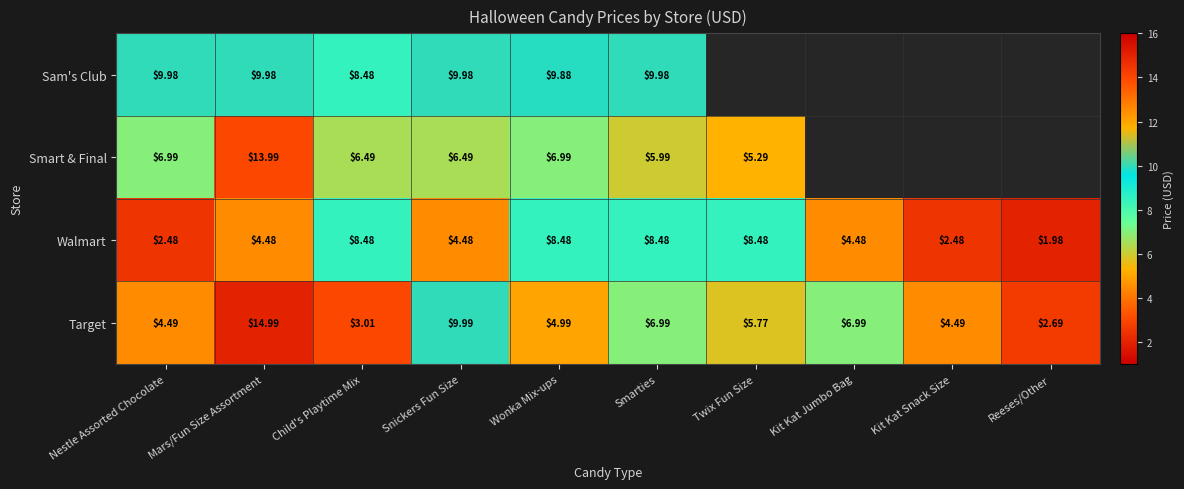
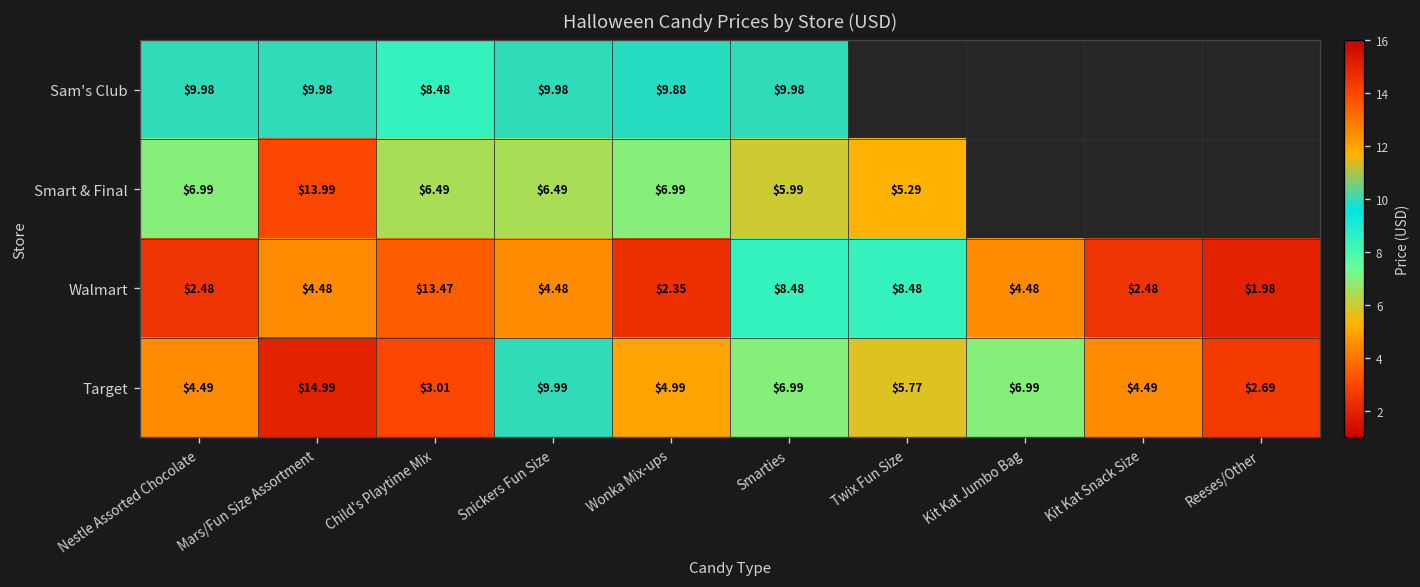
Walmart, Child's Playtime Mix: $8.48 -> $13.47
Walmart, Wonka Mix-ups: $8.48 -> $2.35
